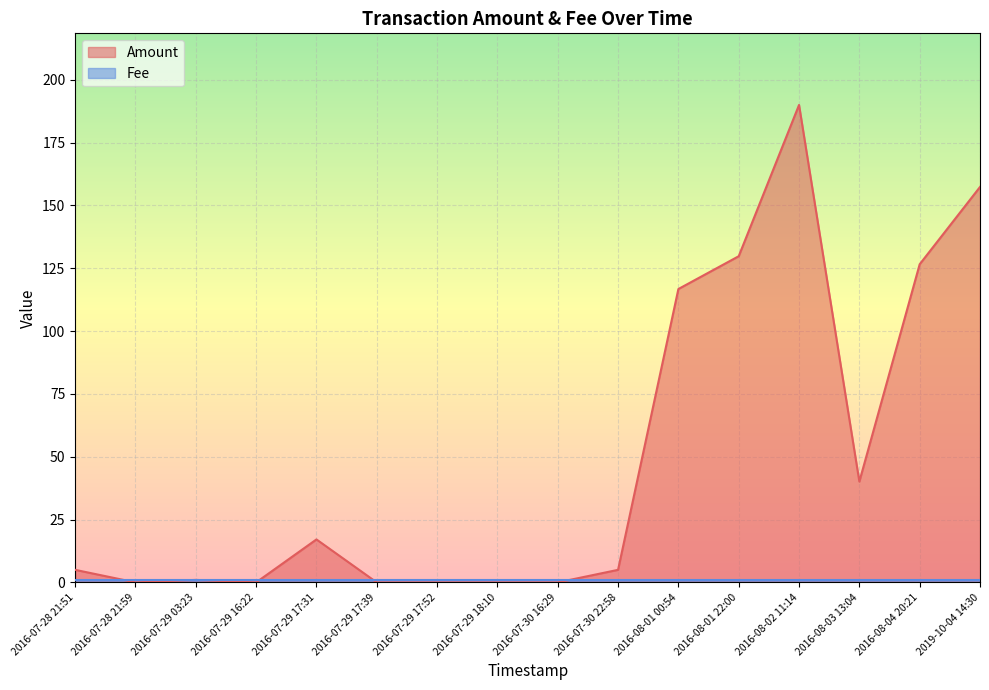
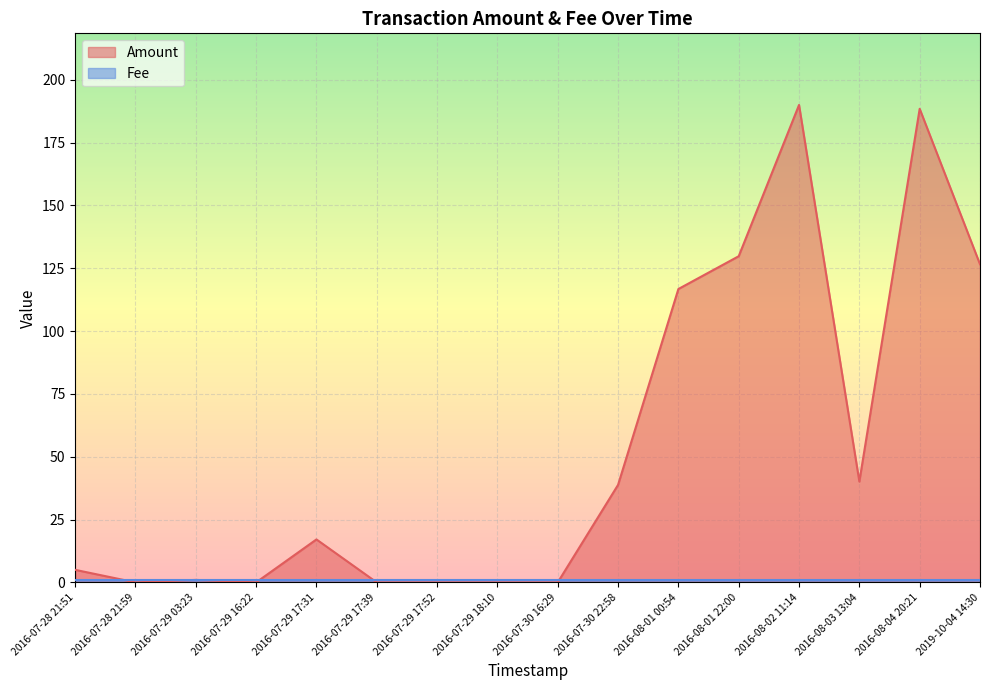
Amount, 2016-07-30 22:58: 5 -> 39
Amount, 2016-08-04 20:21: 127 -> 188
Amount, 2019-10-04 14:30: 157 -> 127
